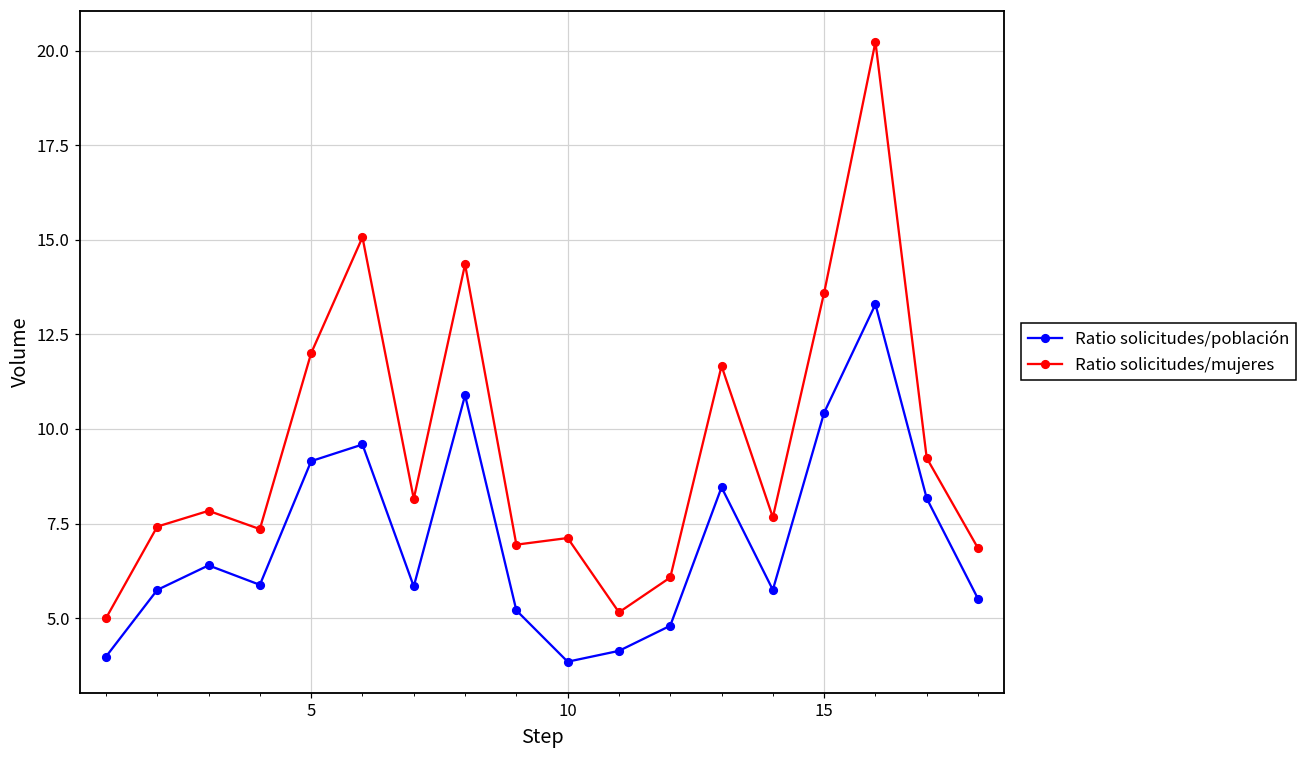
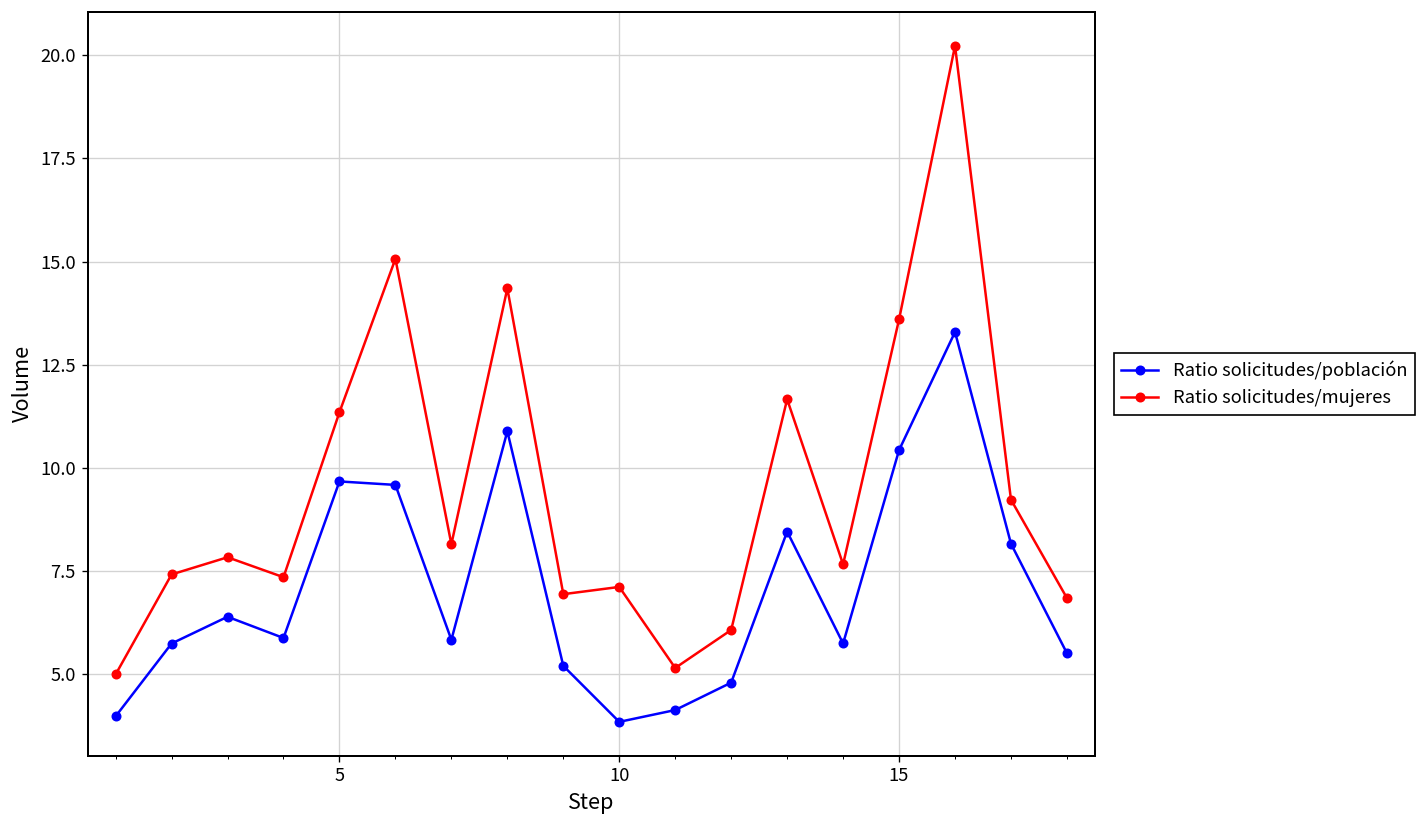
Ratio solicitudes/población, 5: 9.1 -> 9.7
Ratio solicitudes/mujeres, 5: 12.0 -> 11.3
